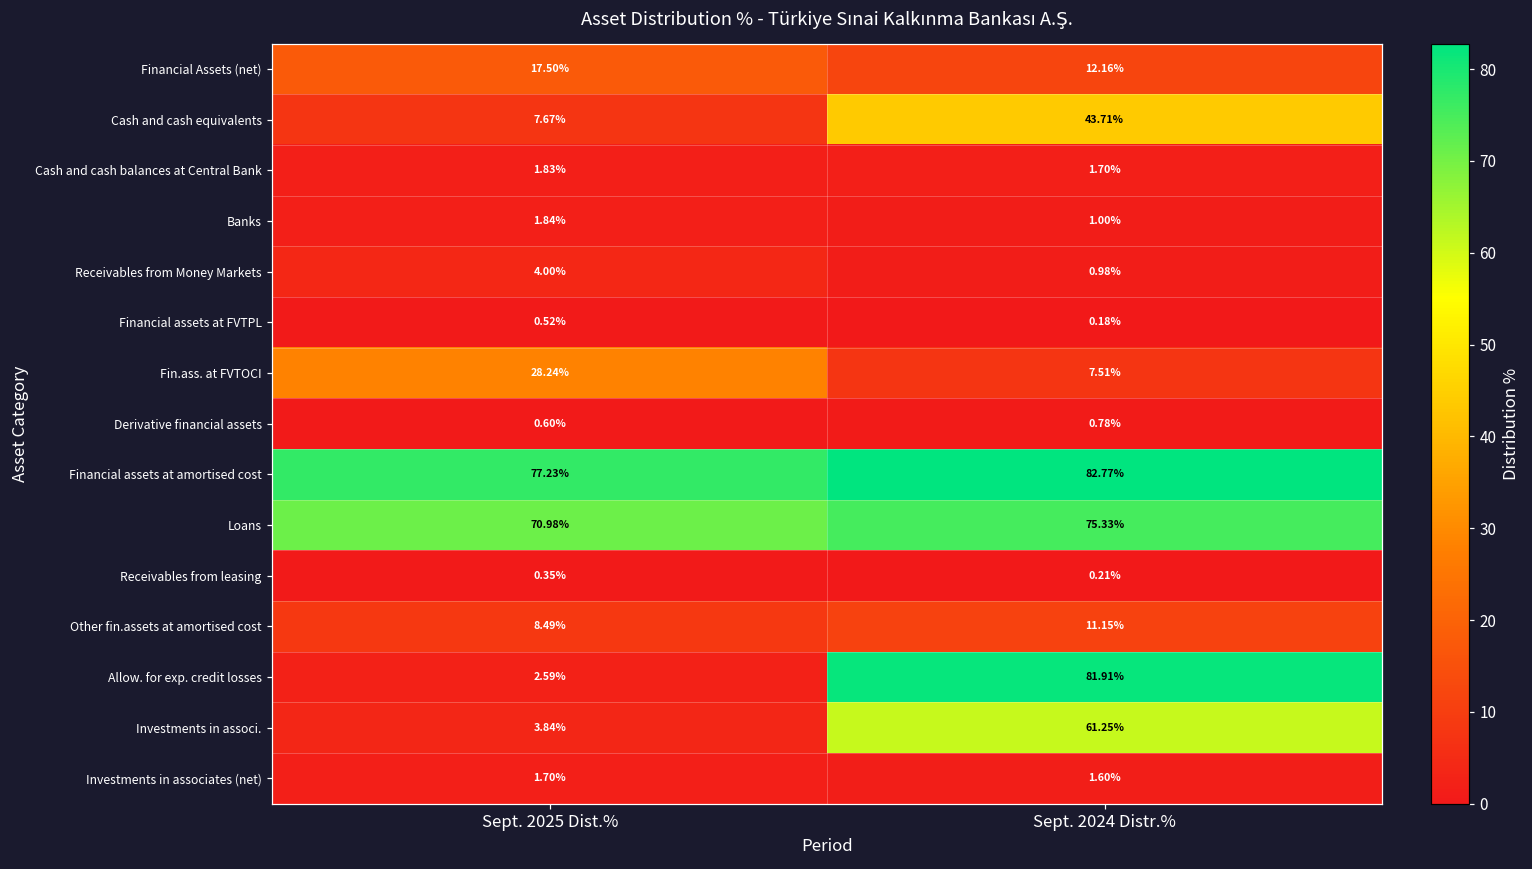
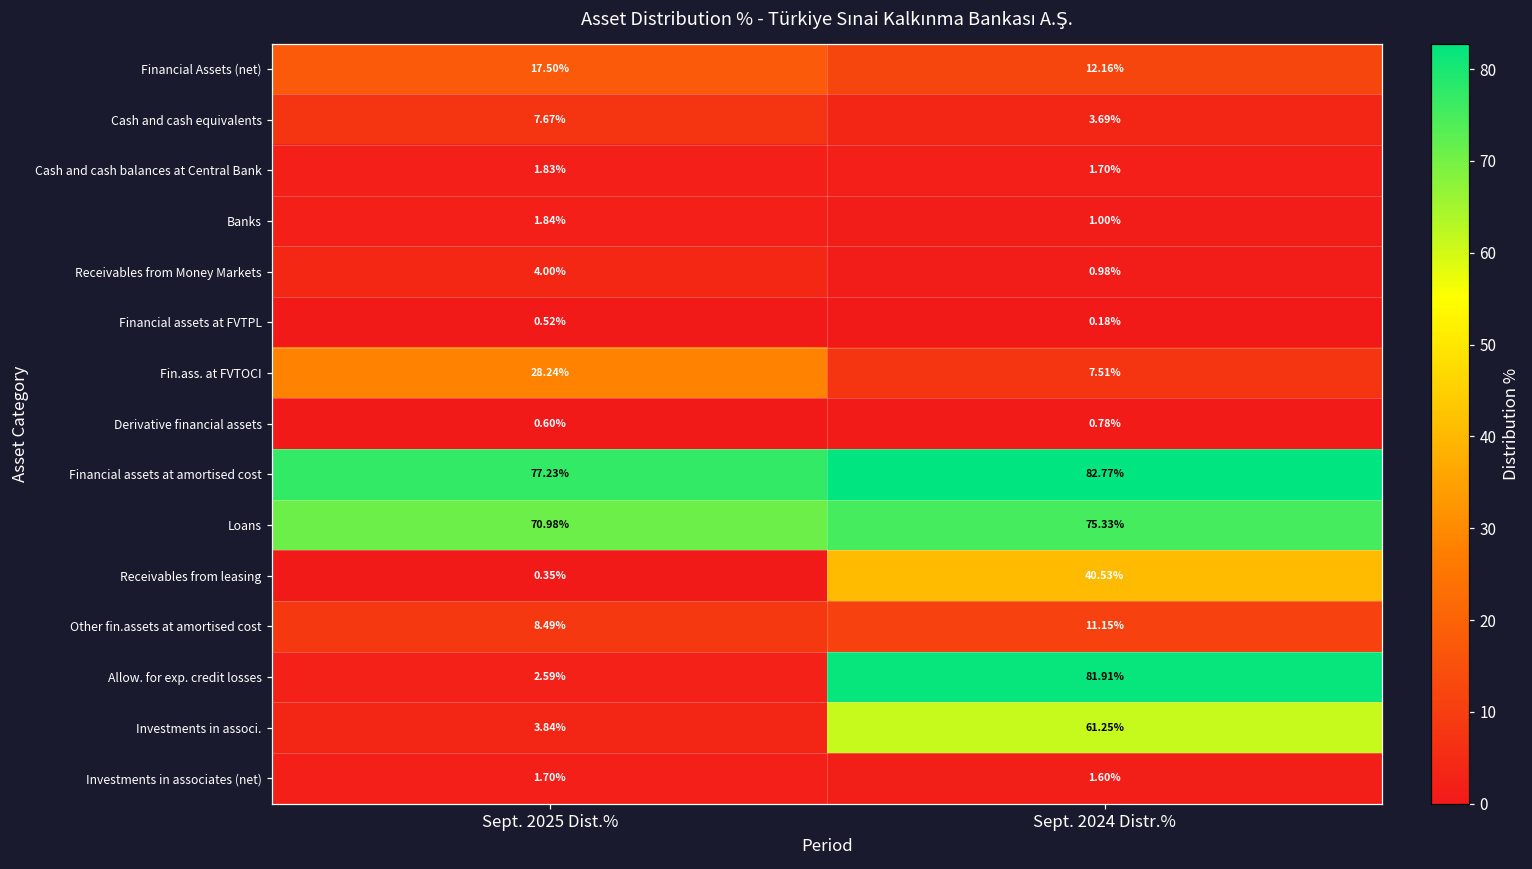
Cash and cash equivalents, Sept. 2024 Distr.%: 43.71% -> 3.69%
Receivables from leasing, Sept. 2024 Distr.%: 0.21% -> 40.53%
